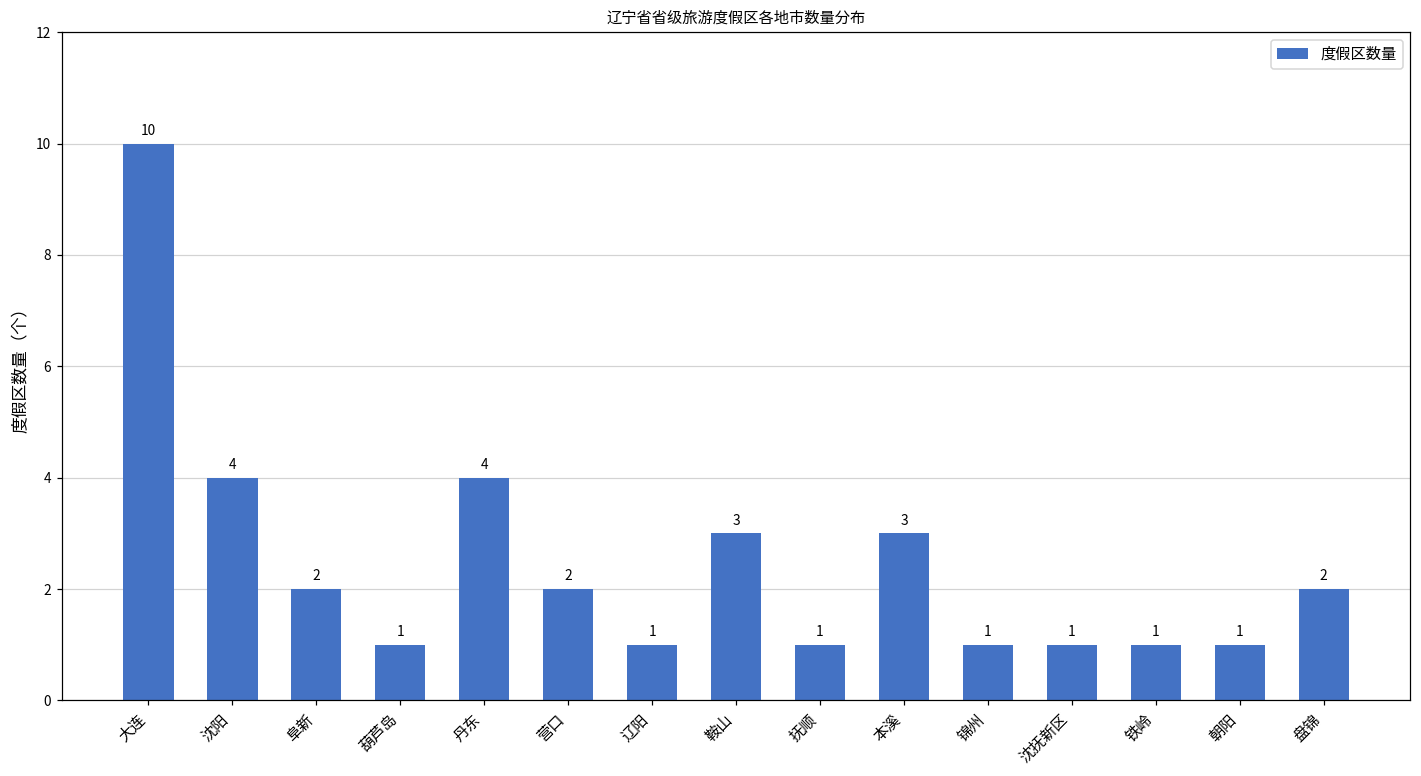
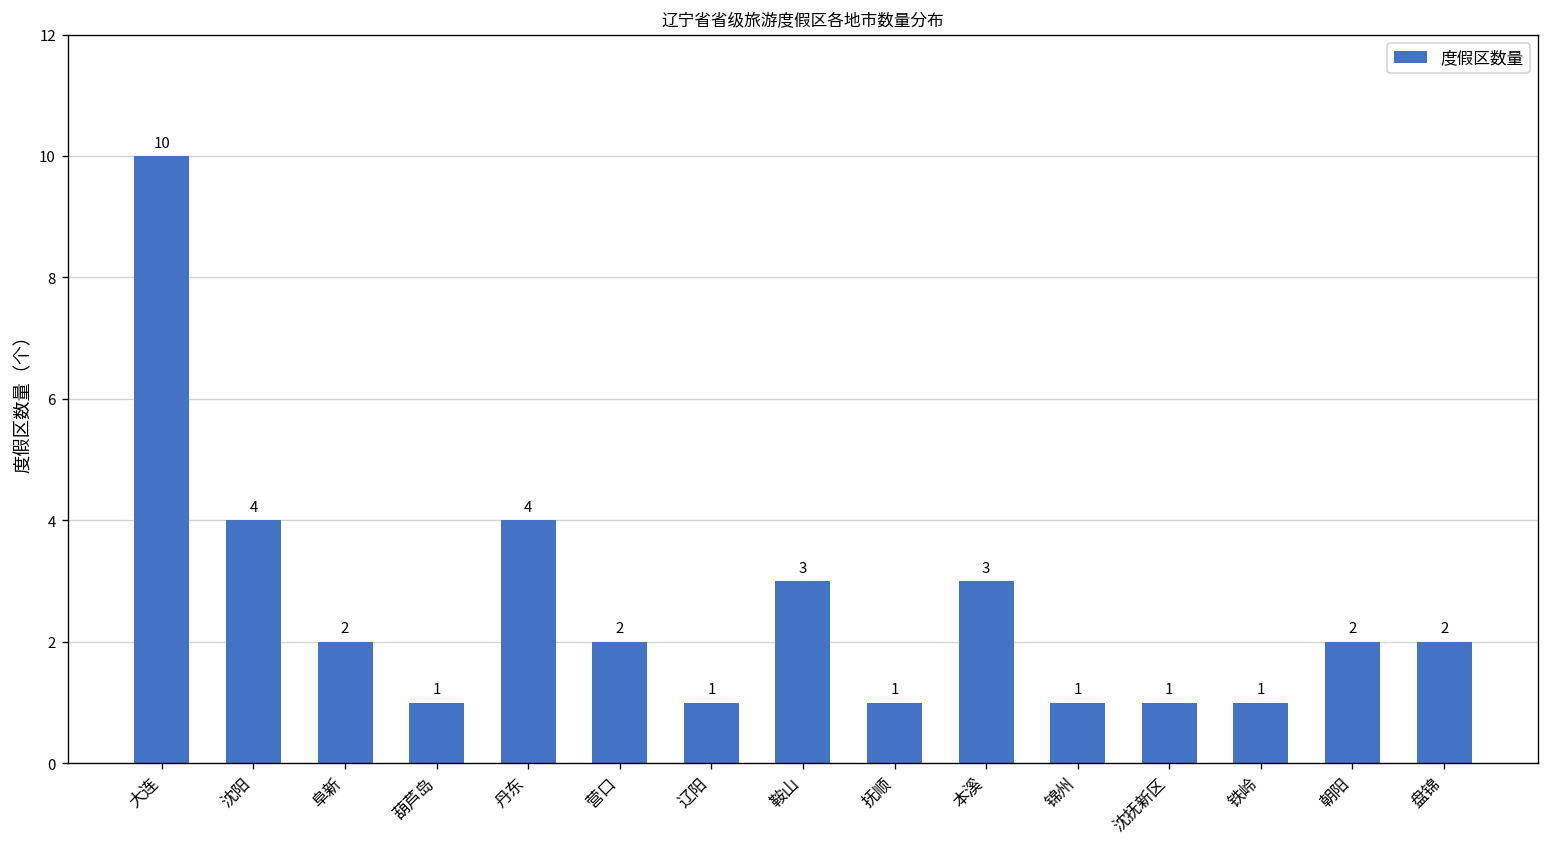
朝阳: 1 -> 2
